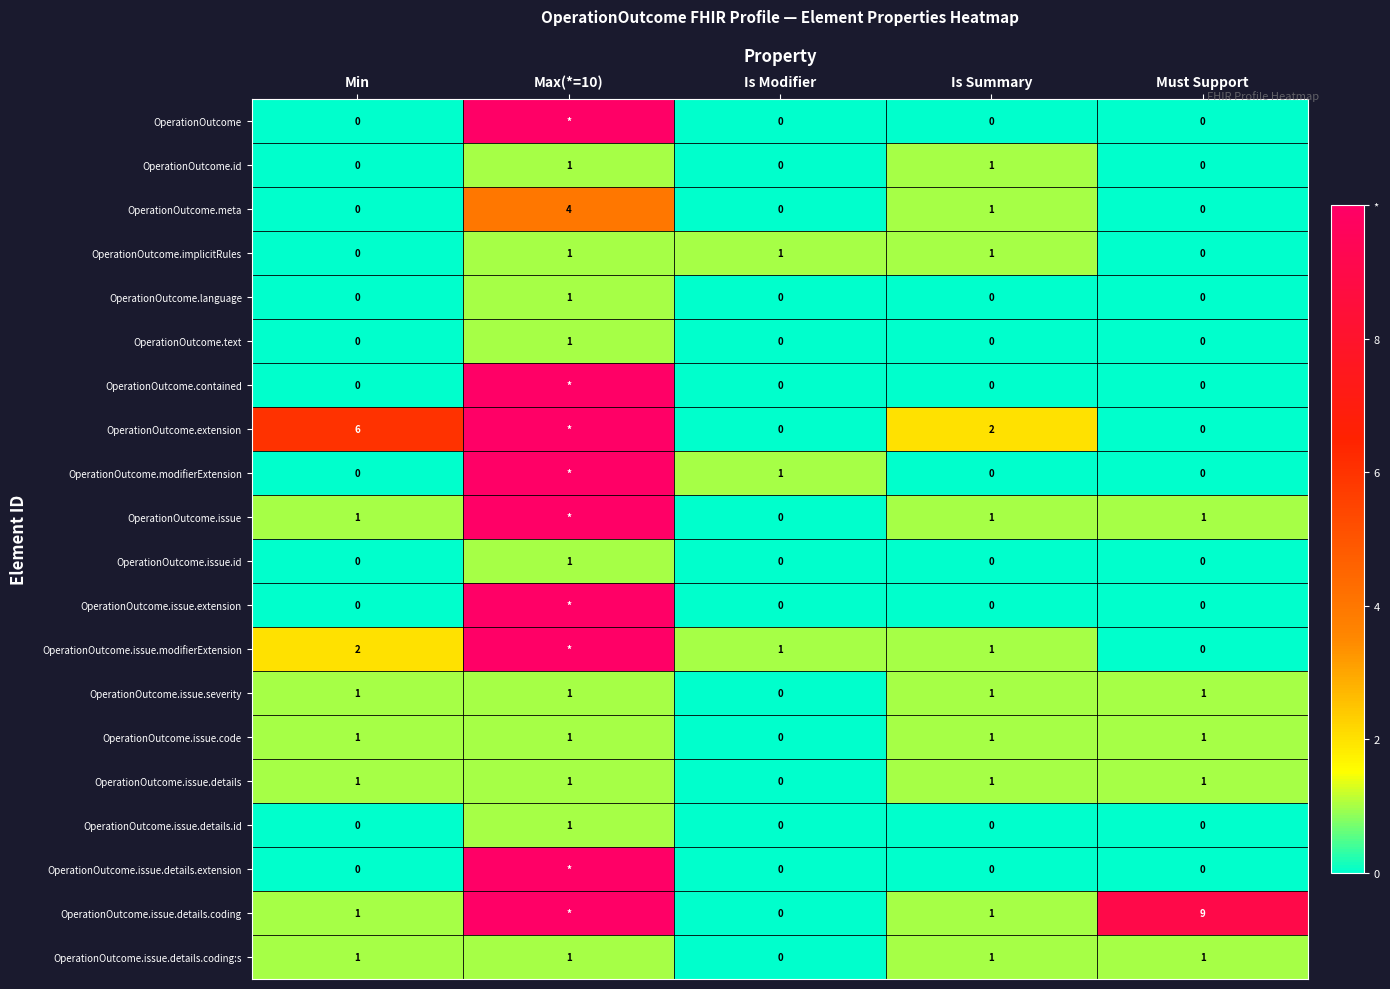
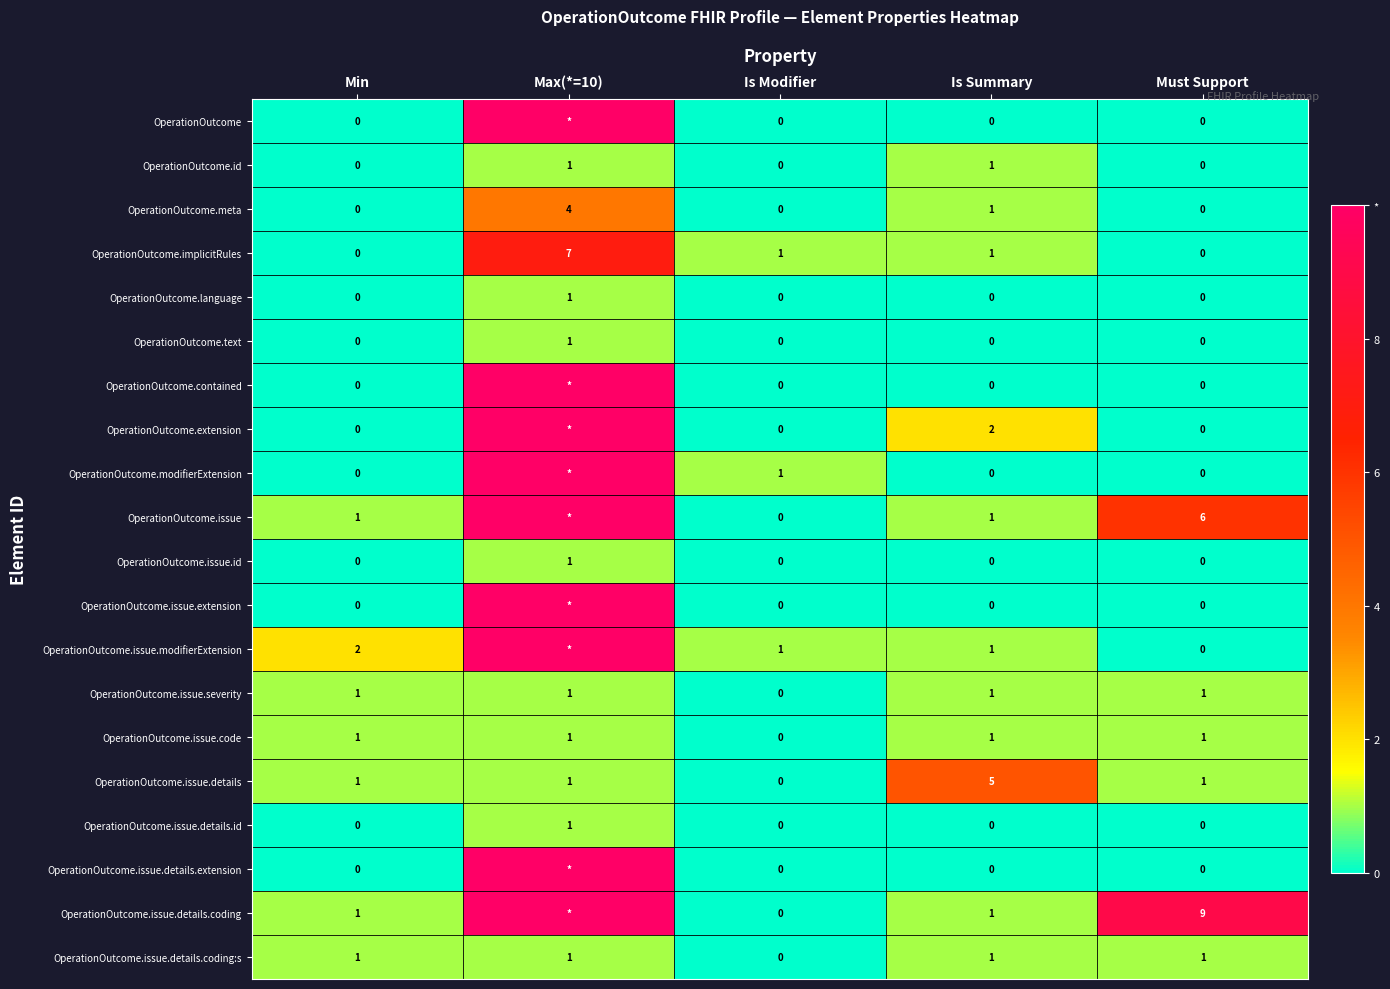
OperationOutcome.implicitRules, Max(*=10): 1 -> 7
OperationOutcome.extension, Min: 6 -> 0
OperationOutcome.issue, Must Support: 1 -> 6
OperationOutcome.issue.details, Is Summary: 1 -> 5
